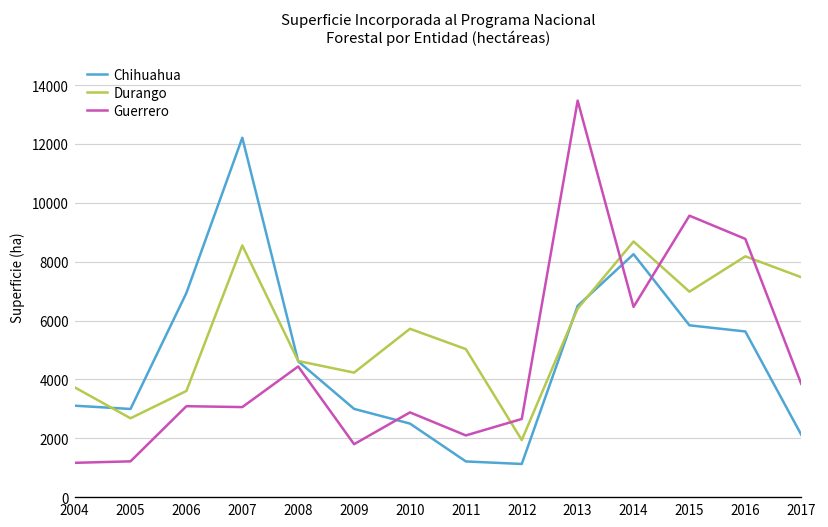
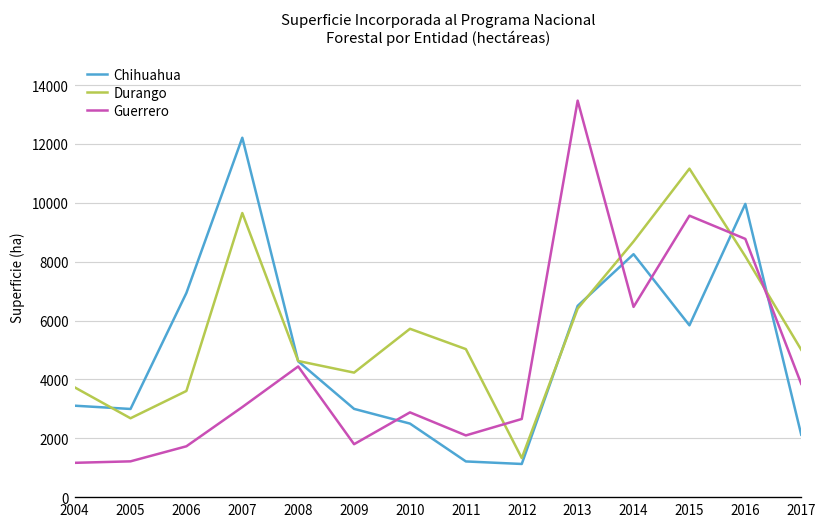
Guerrero, 2006: 3100 -> 1700
Durango, 2007: 8600 -> 9700
Durango, 2012: 1900 -> 1300
Durango, 2015: 7000 -> 11200
Chihuahua, 2016: 5600 -> 10000
Durango, 2017: 7500 -> 5000
